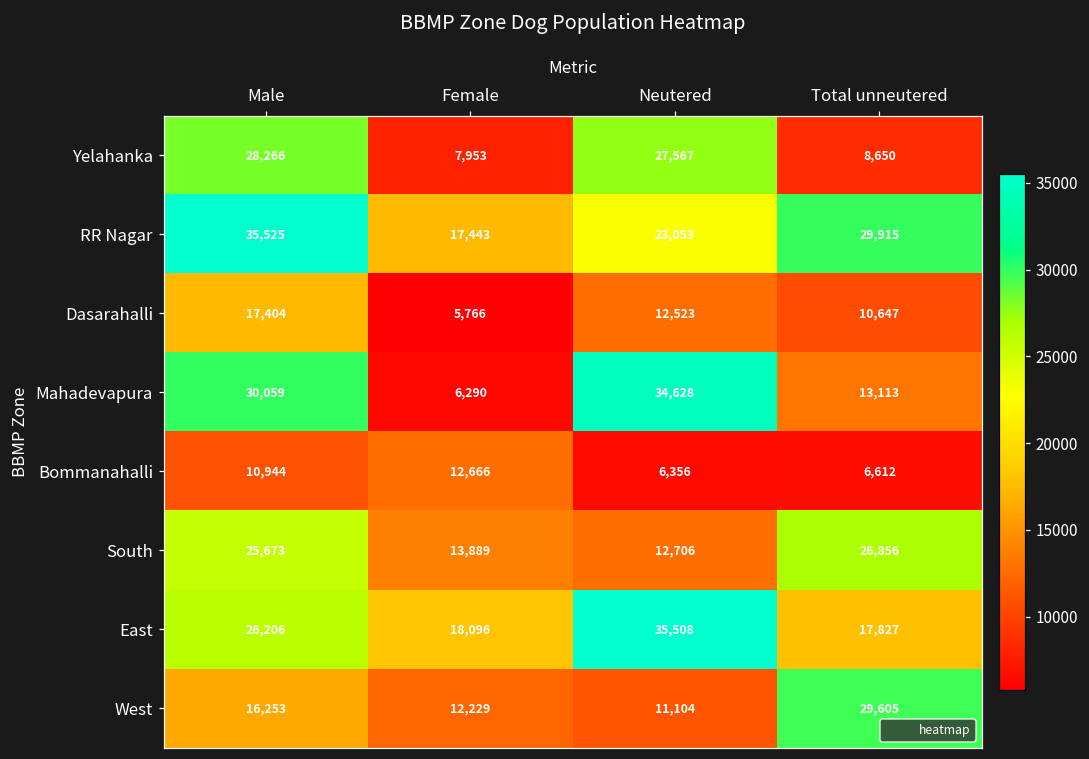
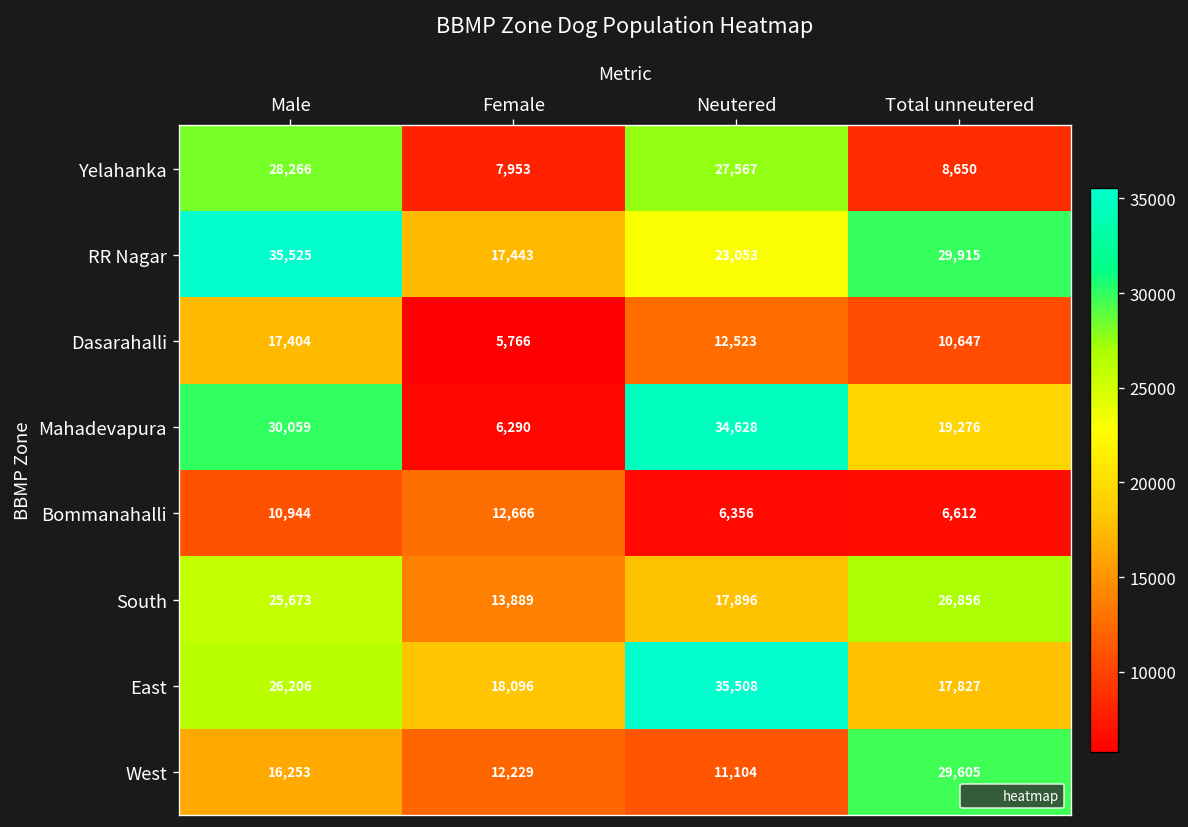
Mahadevapura, Total unneutered: 13,113 -> 19,276
South, Neutered: 12,706 -> 17,896
